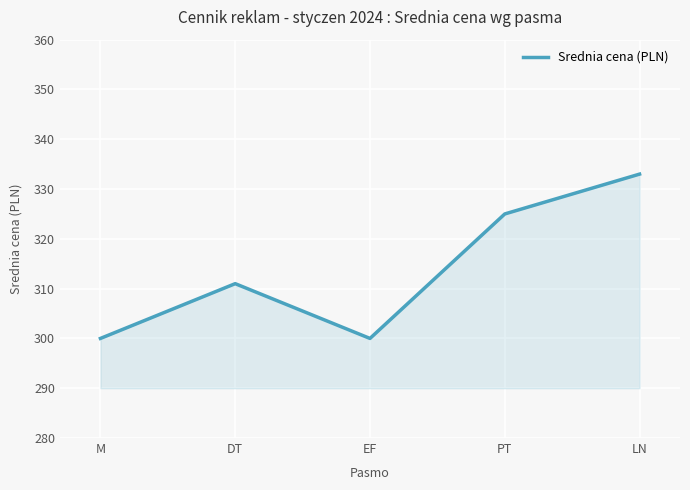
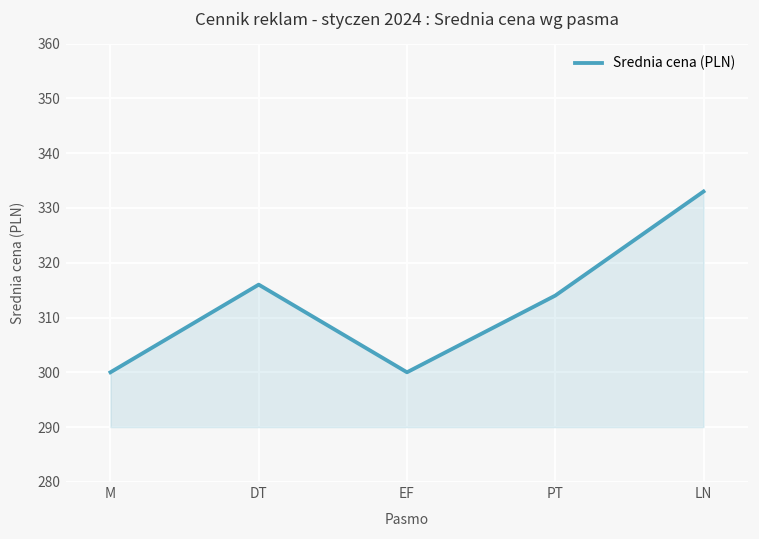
DT: 311 -> 316
PT: 325 -> 314
